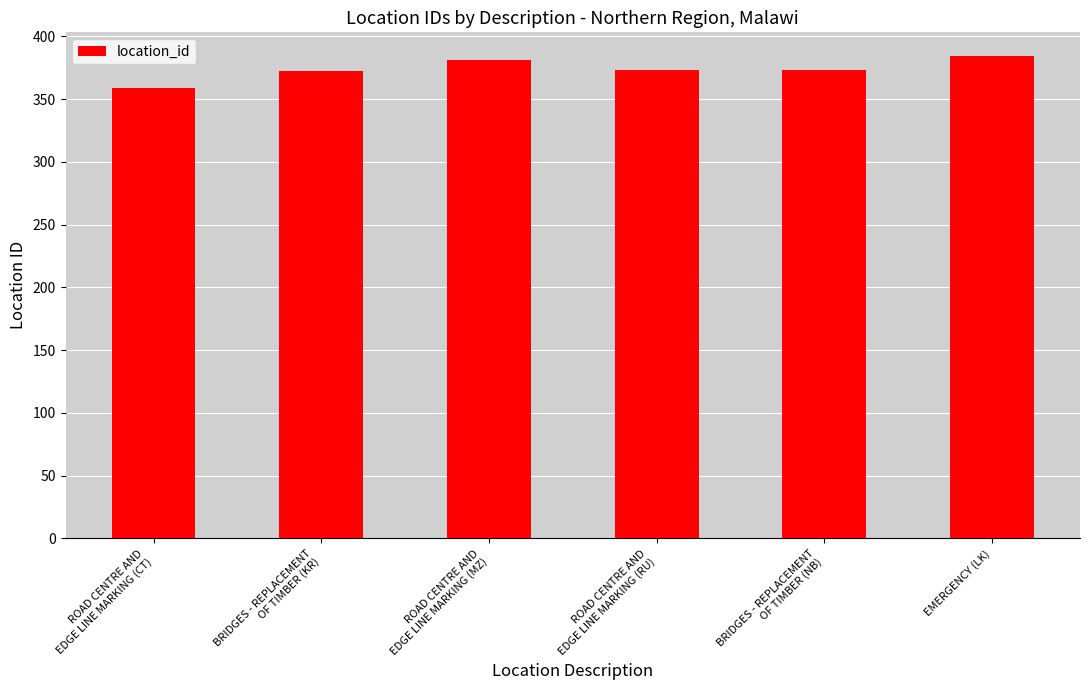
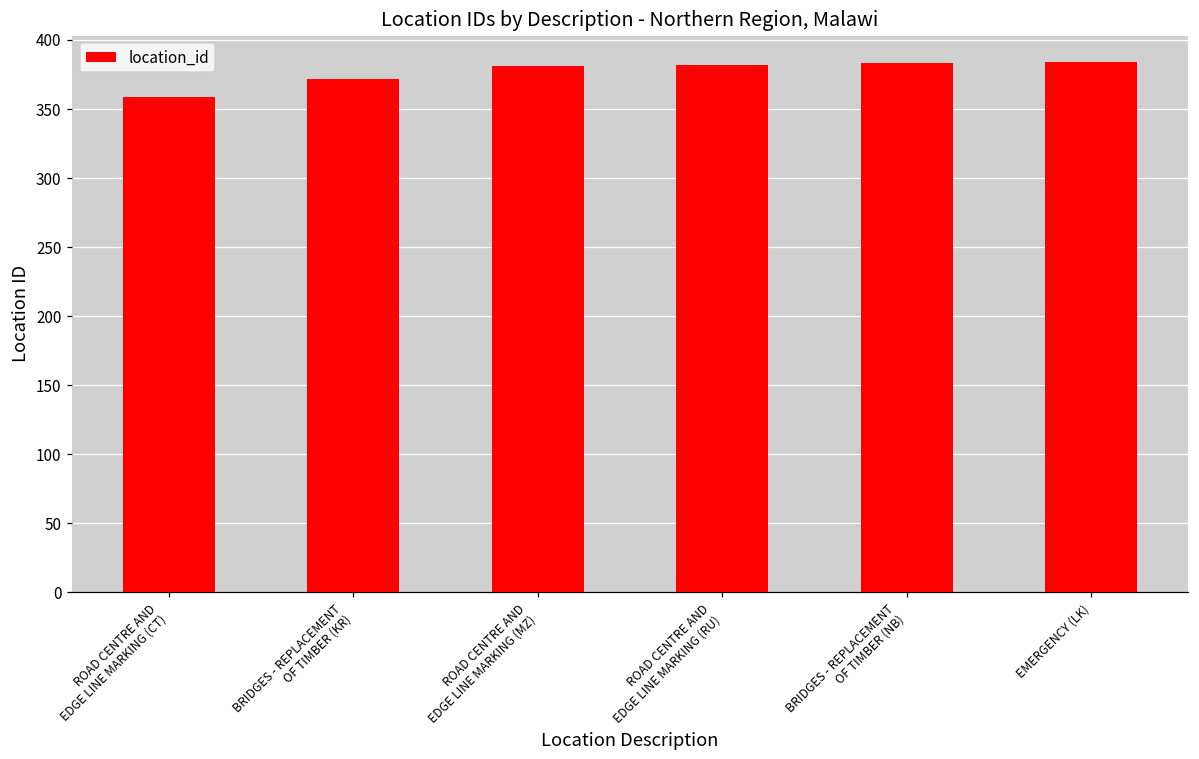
ROAD CENTRE AND EDGE LINE MARKING (RU): 373 -> 382
BRIDGES - REPLACEMENT OF TIMBER (NB): 373 -> 383
